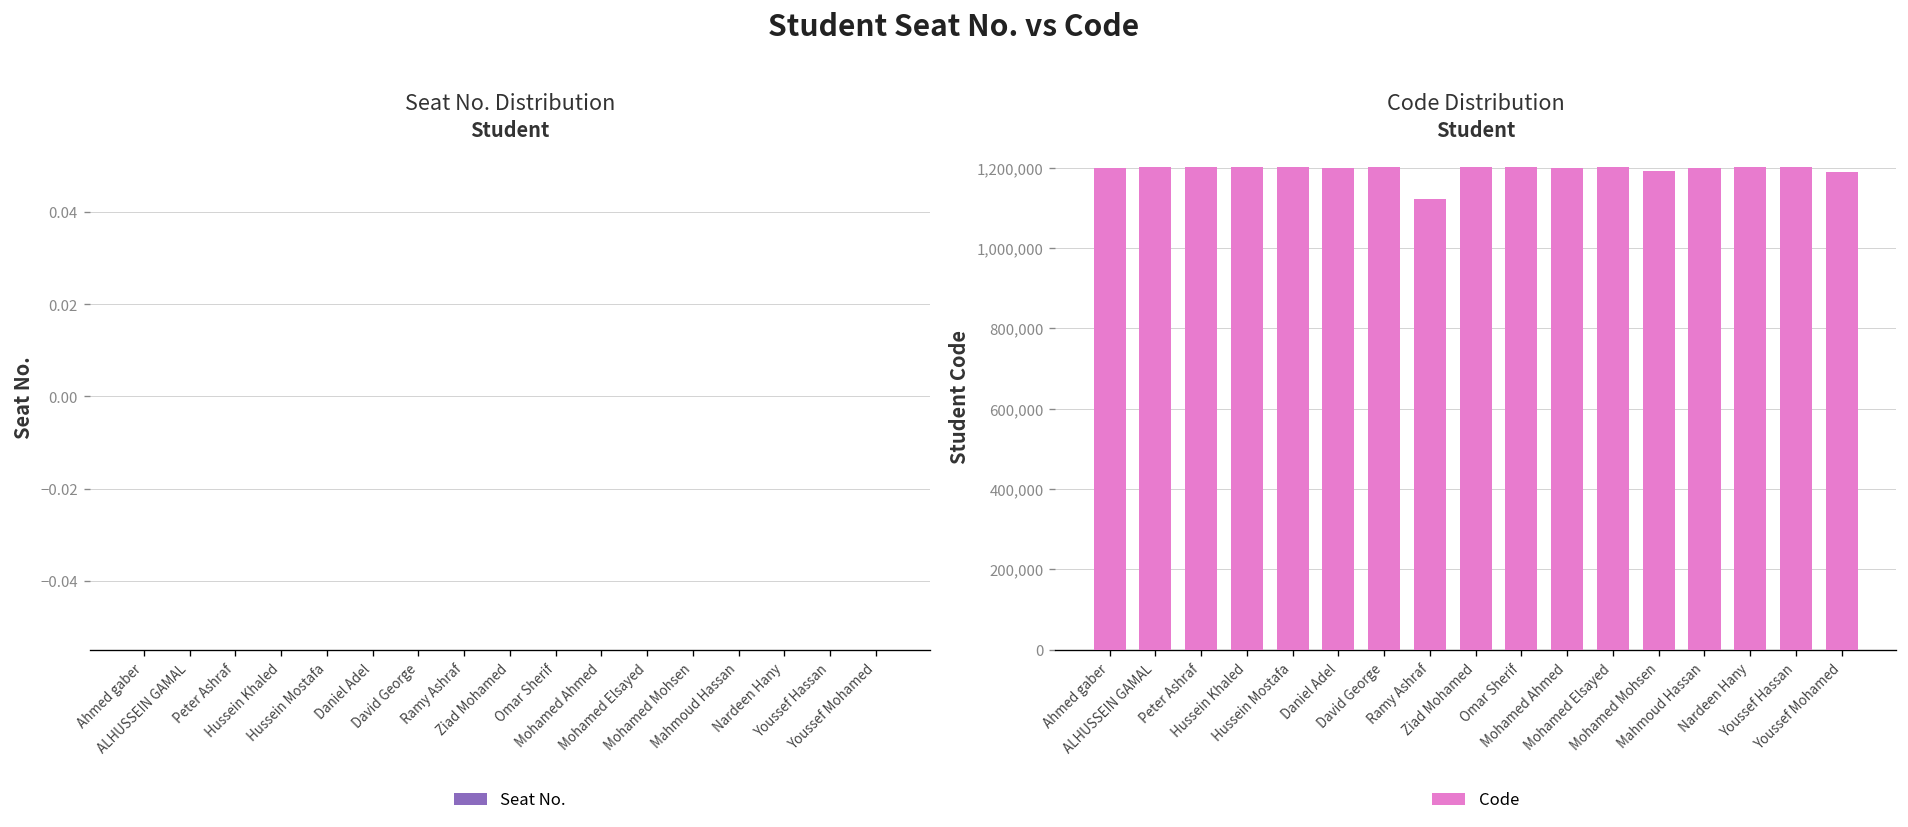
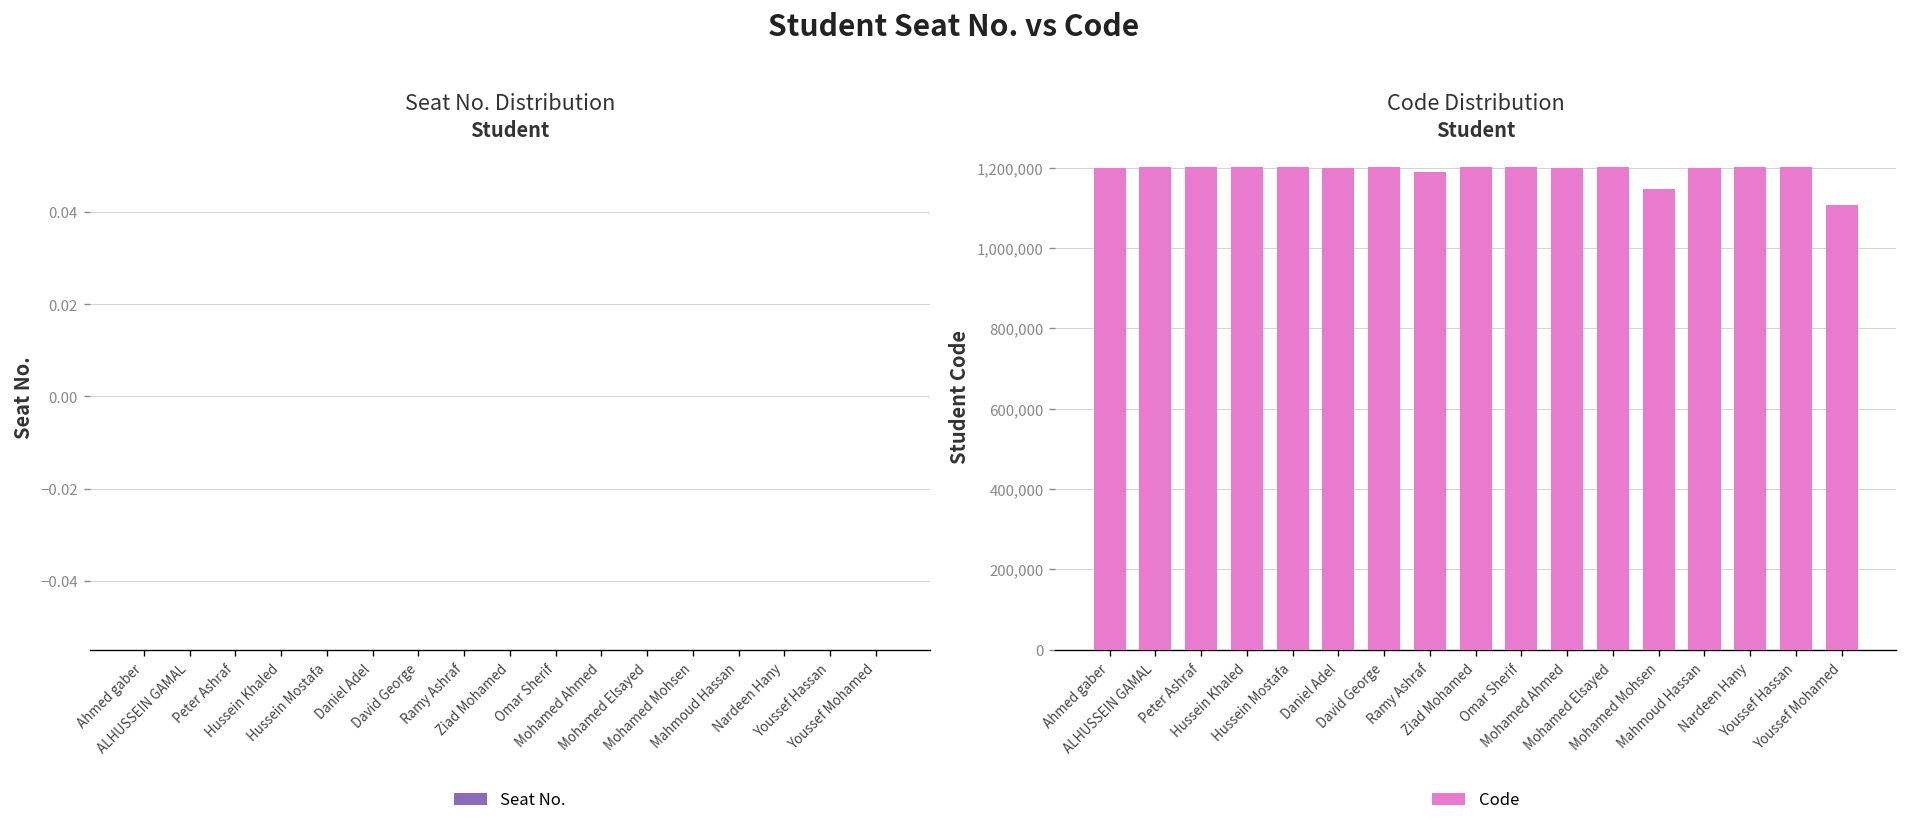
Code Distribution, Ramy Ashraf: 1,120,000 -> 1,190,000
Code Distribution, Mohamed Mohsen: 1,190,000 -> 1,150,000
Code Distribution, Youssef Mohamed: 1,190,000 -> 1,110,000
